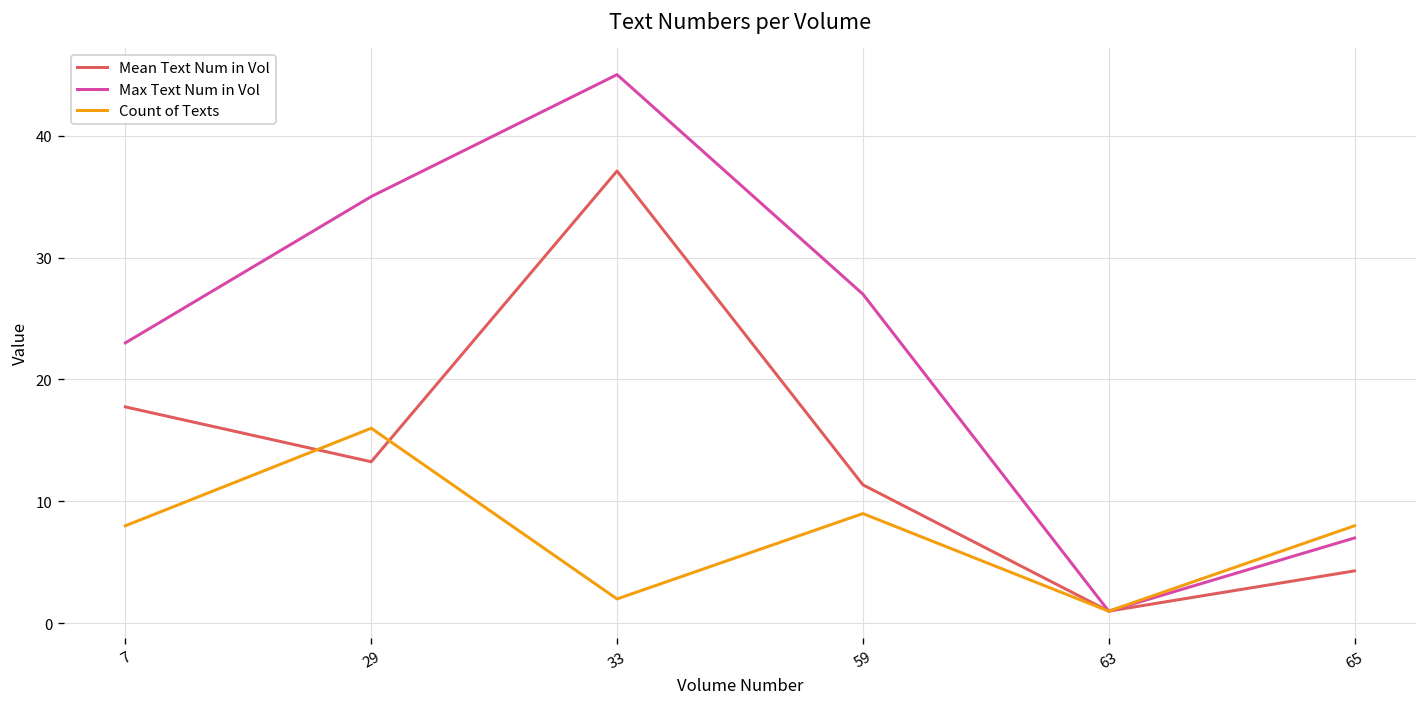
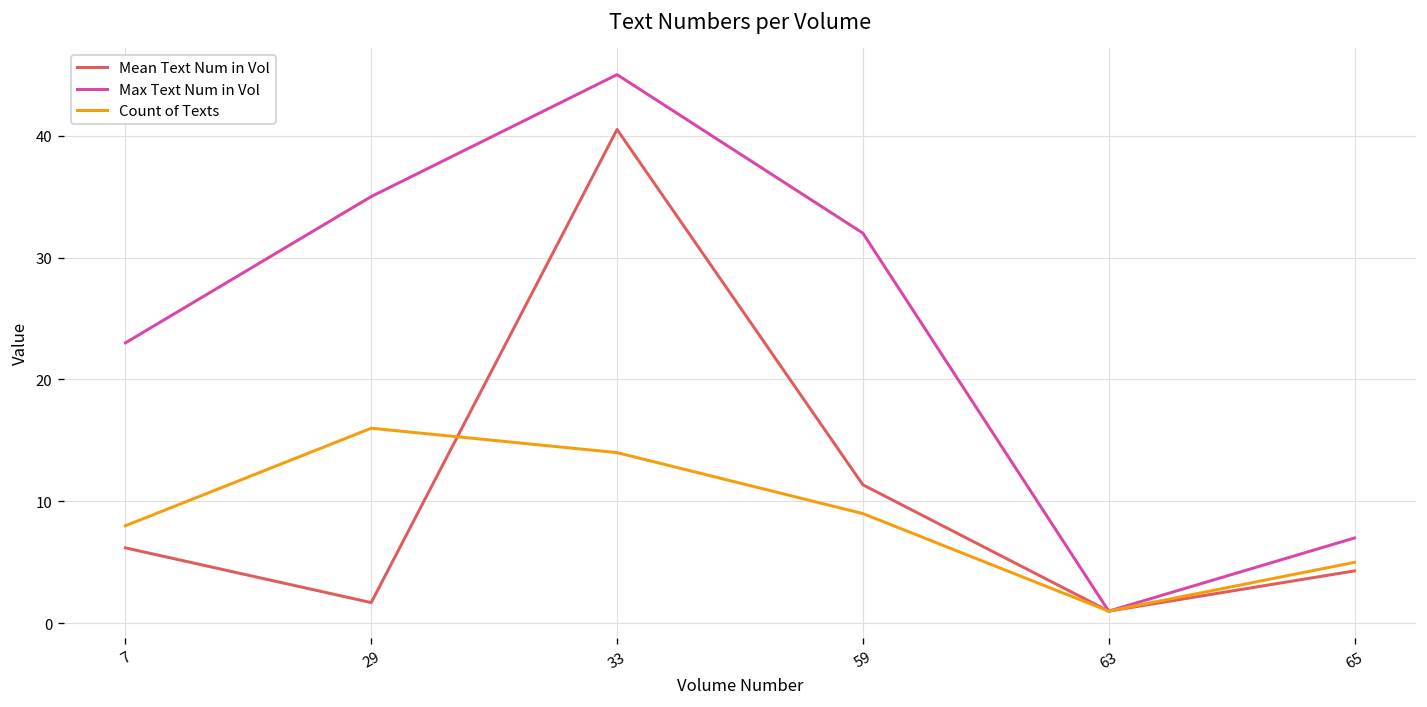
Mean Text Num in Vol, 7: 17.8 -> 6.2
Mean Text Num in Vol, 29: 13.3 -> 1.7
Mean Text Num in Vol, 33: 37.1 -> 40.5
Count of Texts, 33: 2 -> 14
Max Text Num in Vol, 59: 27 -> 32
Count of Texts, 65: 8 -> 5
